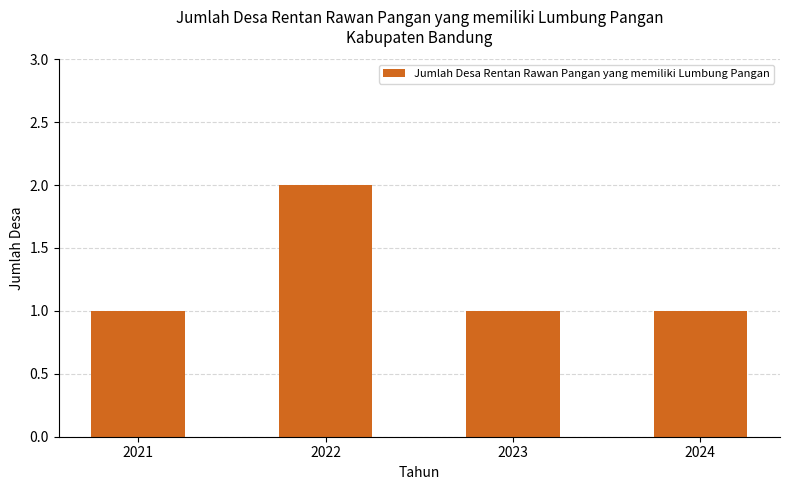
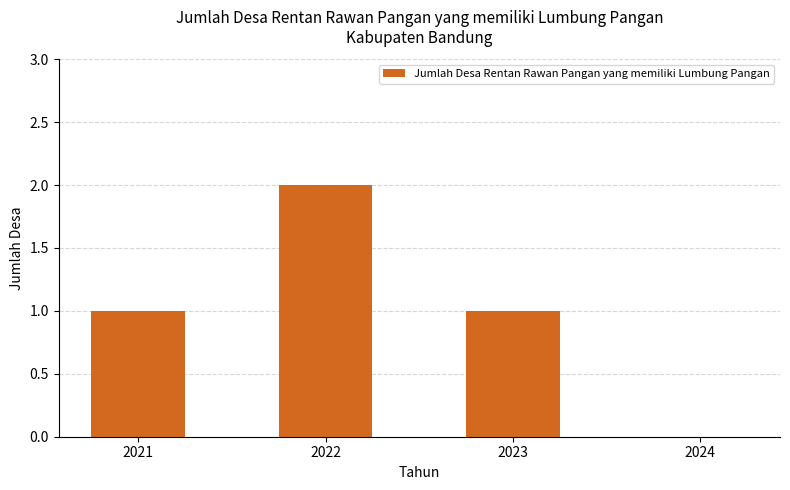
2024: 1 -> 0
